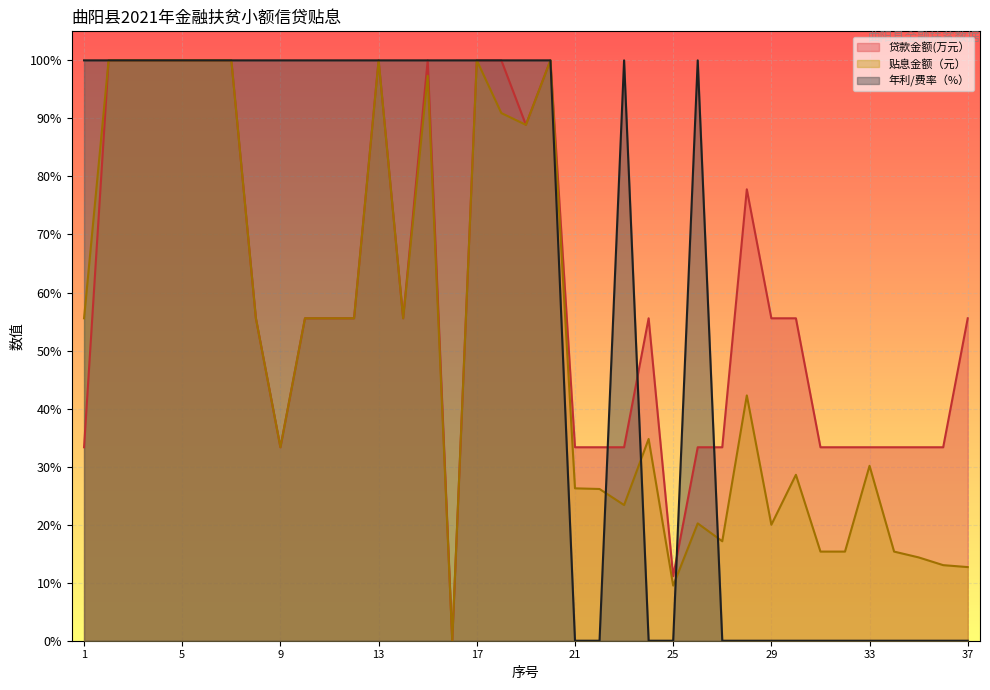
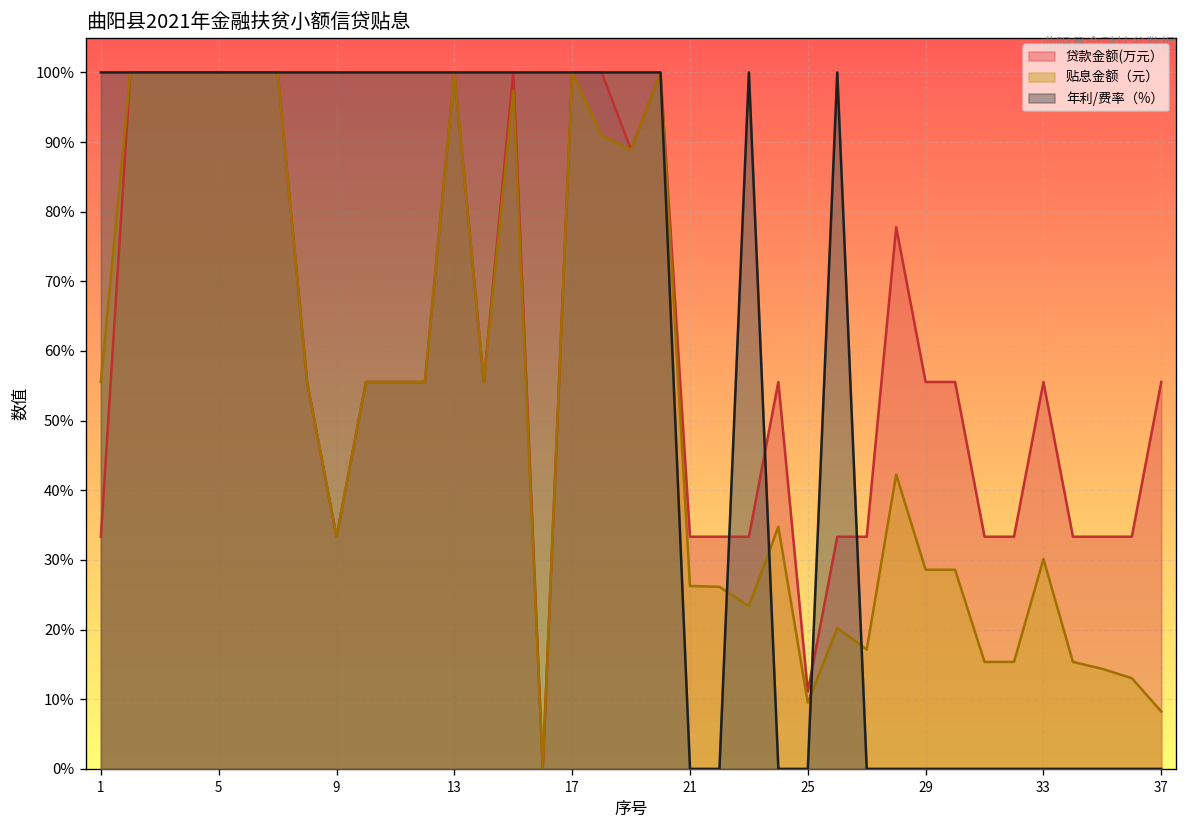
贴息金额（元）, 29: 20% -> 29%
贷款金额(万元）, 33: 33% -> 56%
贴息金额（元）, 37: 13% -> 8%
